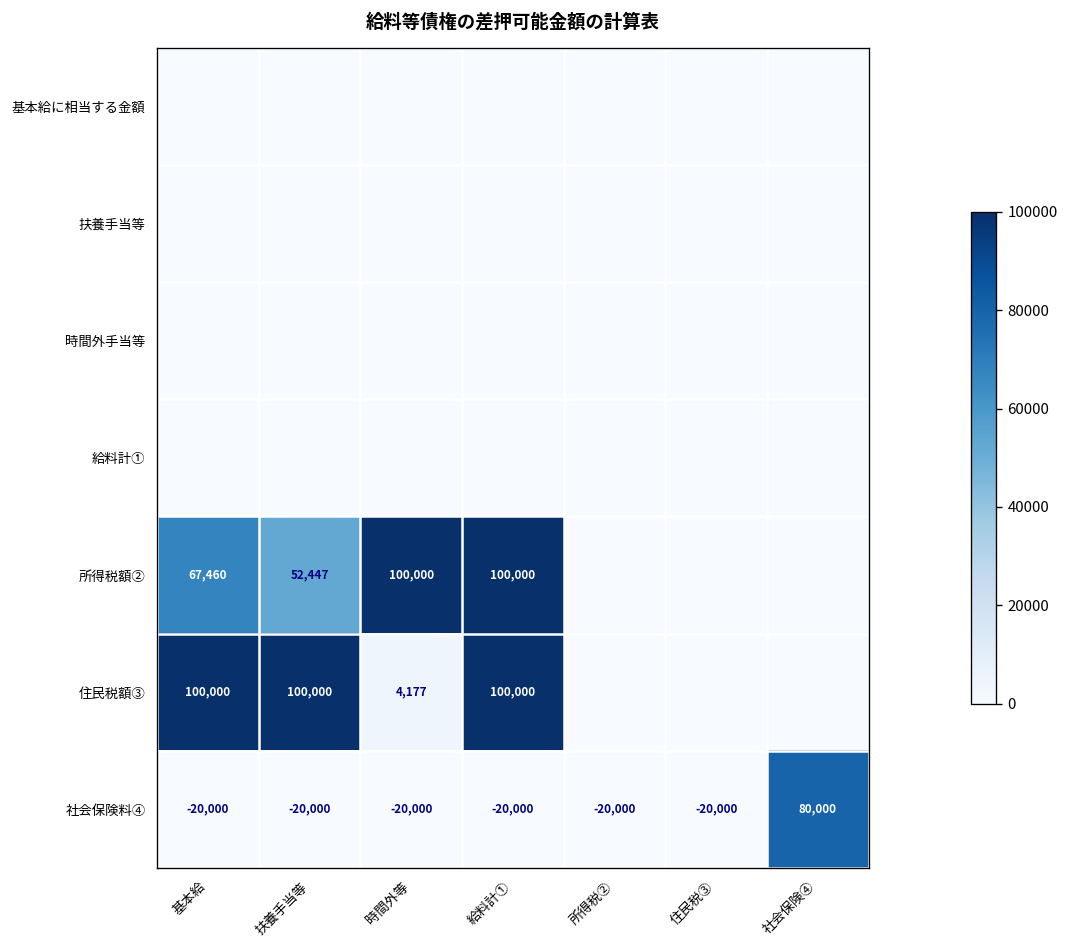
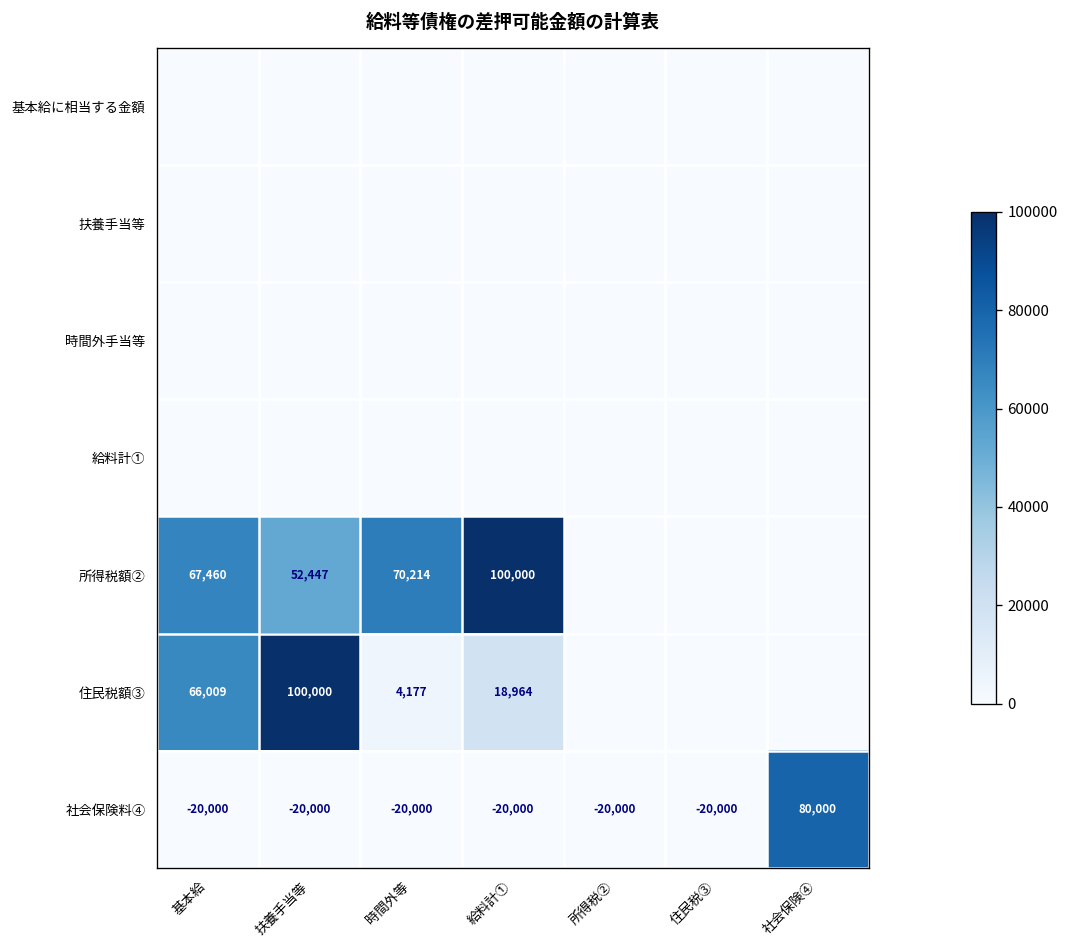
所得税額②, 時間外等: 100,000 -> 70,214
住民税額③, 基本給: 100,000 -> 66,009
住民税額③, 給料計①: 100,000 -> 18,964
